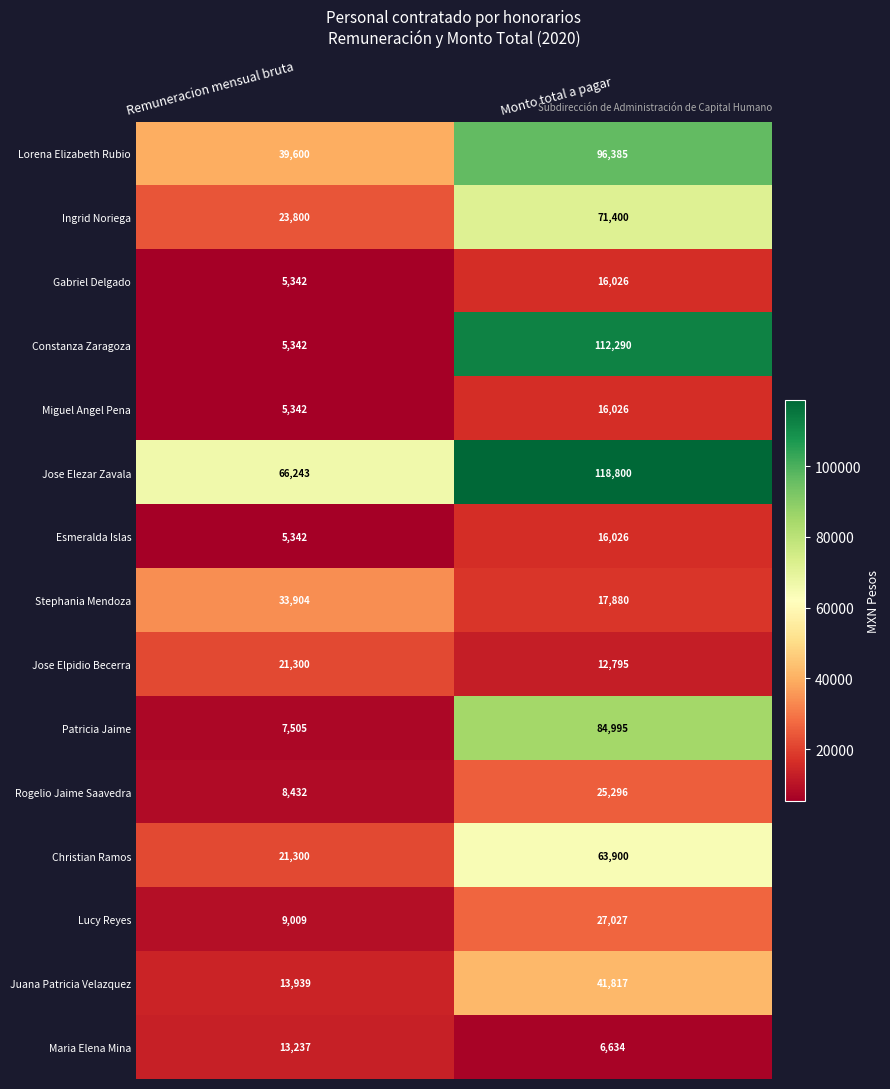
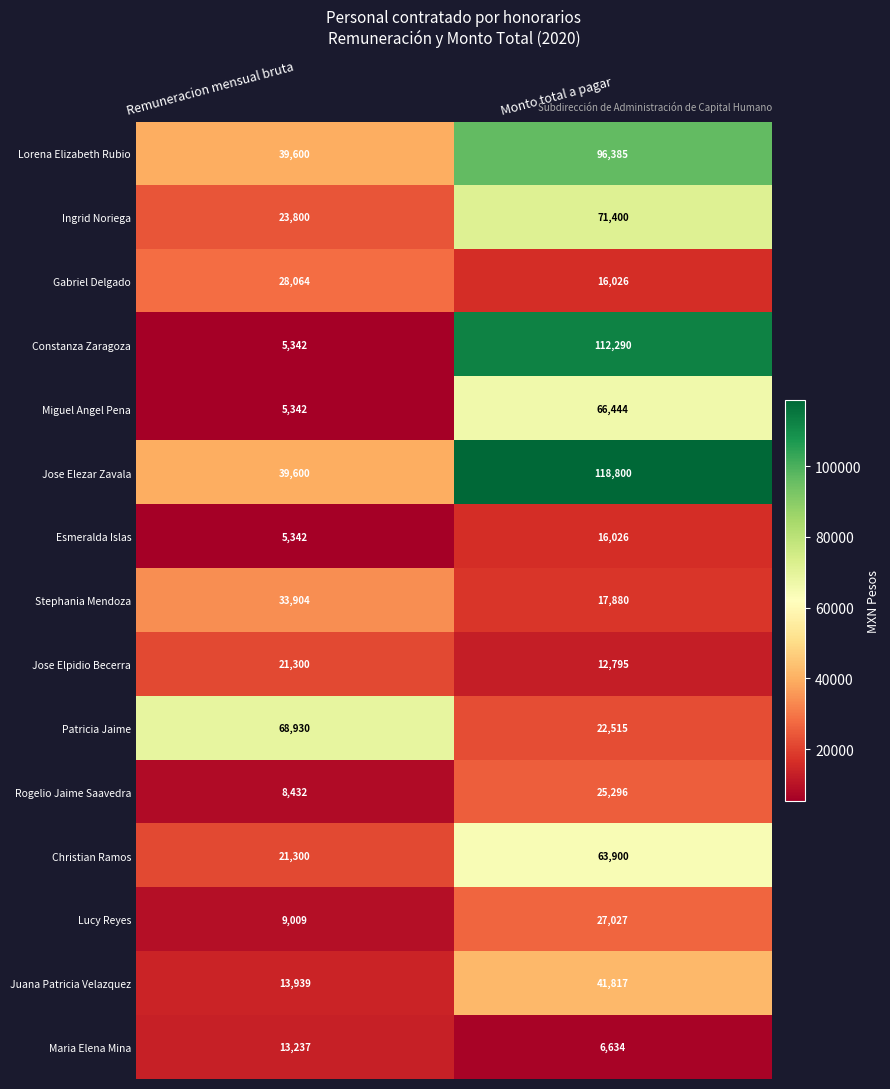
Gabriel Delgado, Remuneracion mensual bruta: 5,342 -> 28,064
Miguel Angel Pena, Monto total a pagar: 16,026 -> 66,444
Jose Elezar Zavala, Remuneracion mensual bruta: 66,243 -> 39,600
Patricia Jaime, Remuneracion mensual bruta: 7,505 -> 68,930
Patricia Jaime, Monto total a pagar: 84,995 -> 22,515
